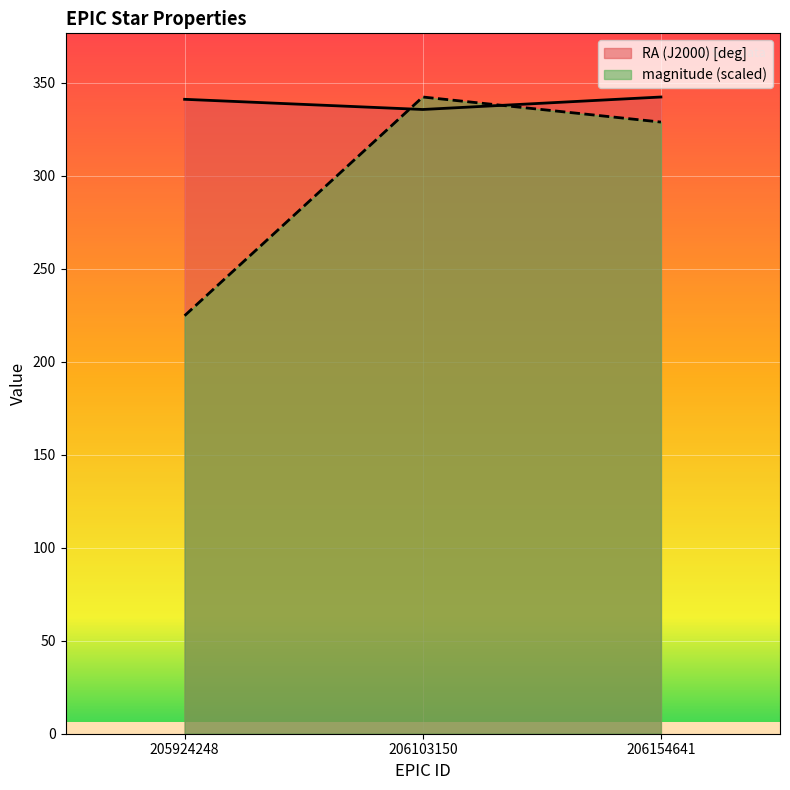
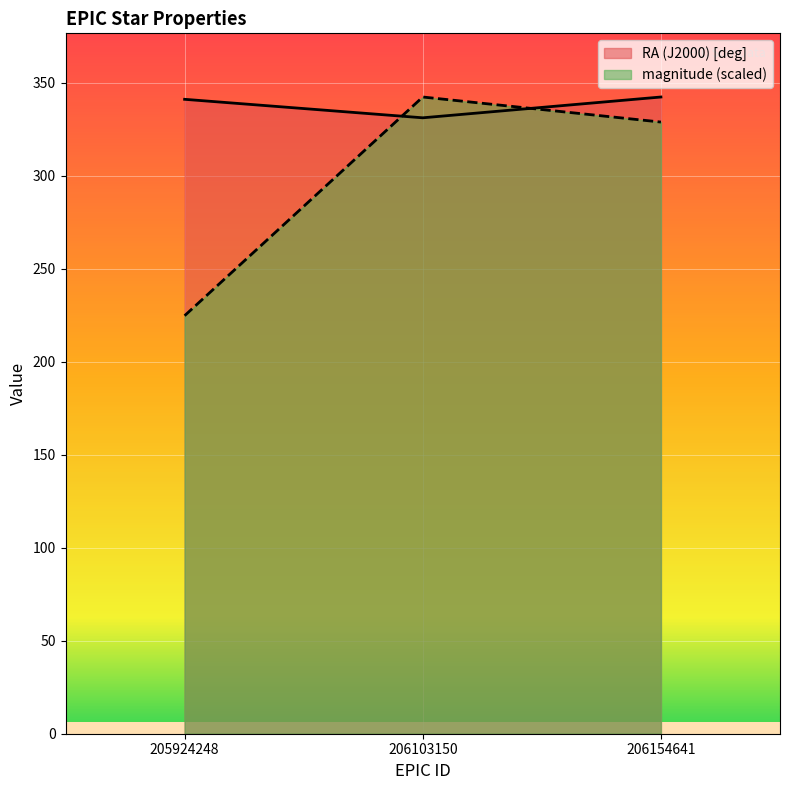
RA (J2000) [deg], 206103150: 336 -> 331
